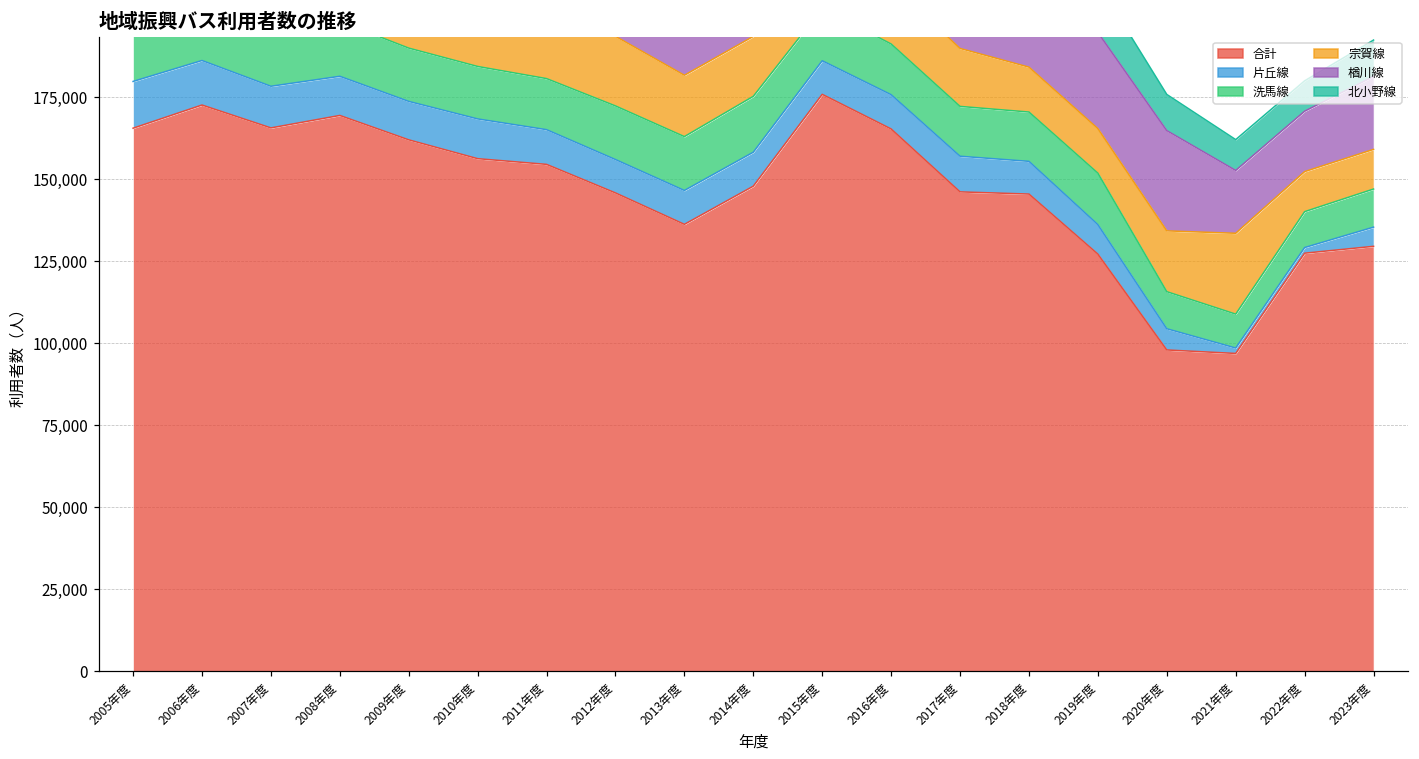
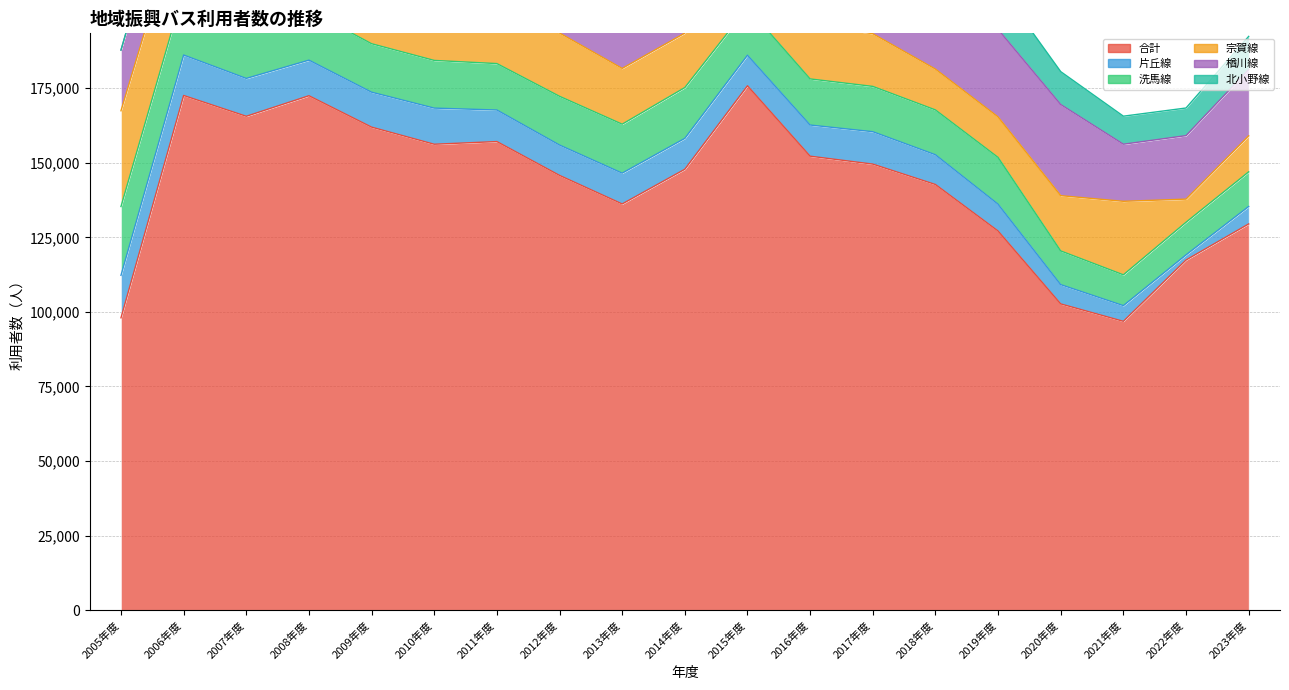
合計, 2005年度: 166,000 -> 98,000
合計, 2008年度: 169,000 -> 172,000
合計, 2011年度: 154,000 -> 157,000
合計, 2016年度: 165,000 -> 152,000
合計, 2017年度: 146,000 -> 150,000
合計, 2018年度: 145,000 -> 143,000
合計, 2020年度: 98,000 -> 103,000
片丘線, 2021年度: 2,000 -> 5,000
合計, 2022年度: 127,000 -> 117,000
宗賀線, 2022年度: 12,000 -> 8,000
楢川線, 2022年度: 18,000 -> 21,000
